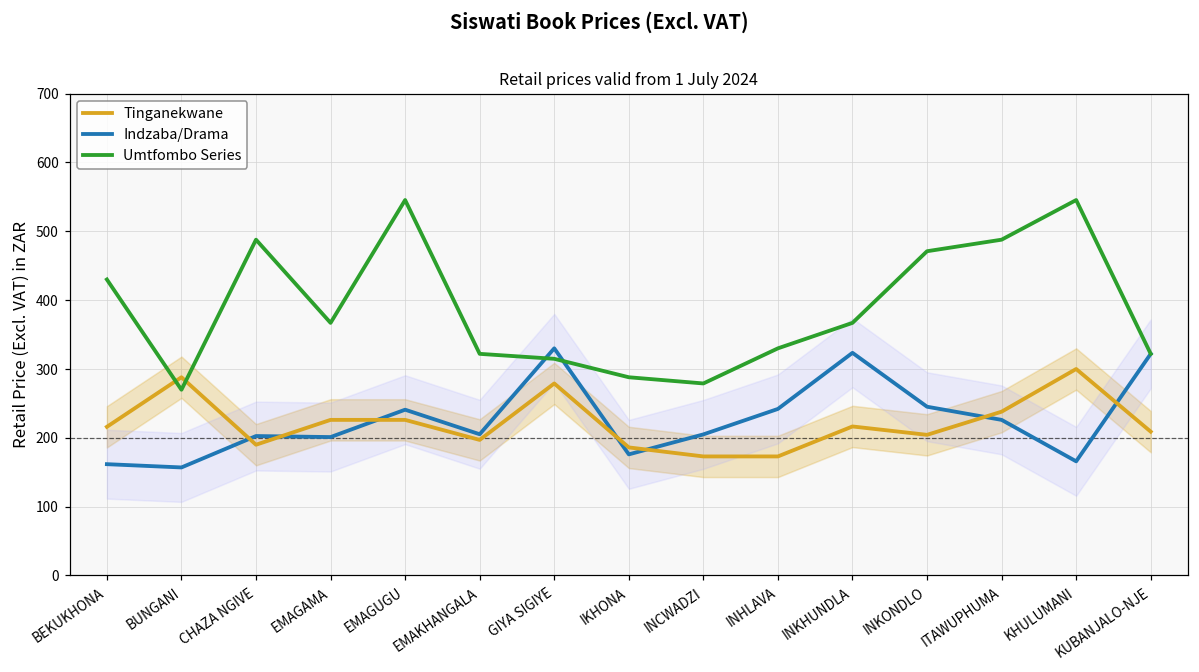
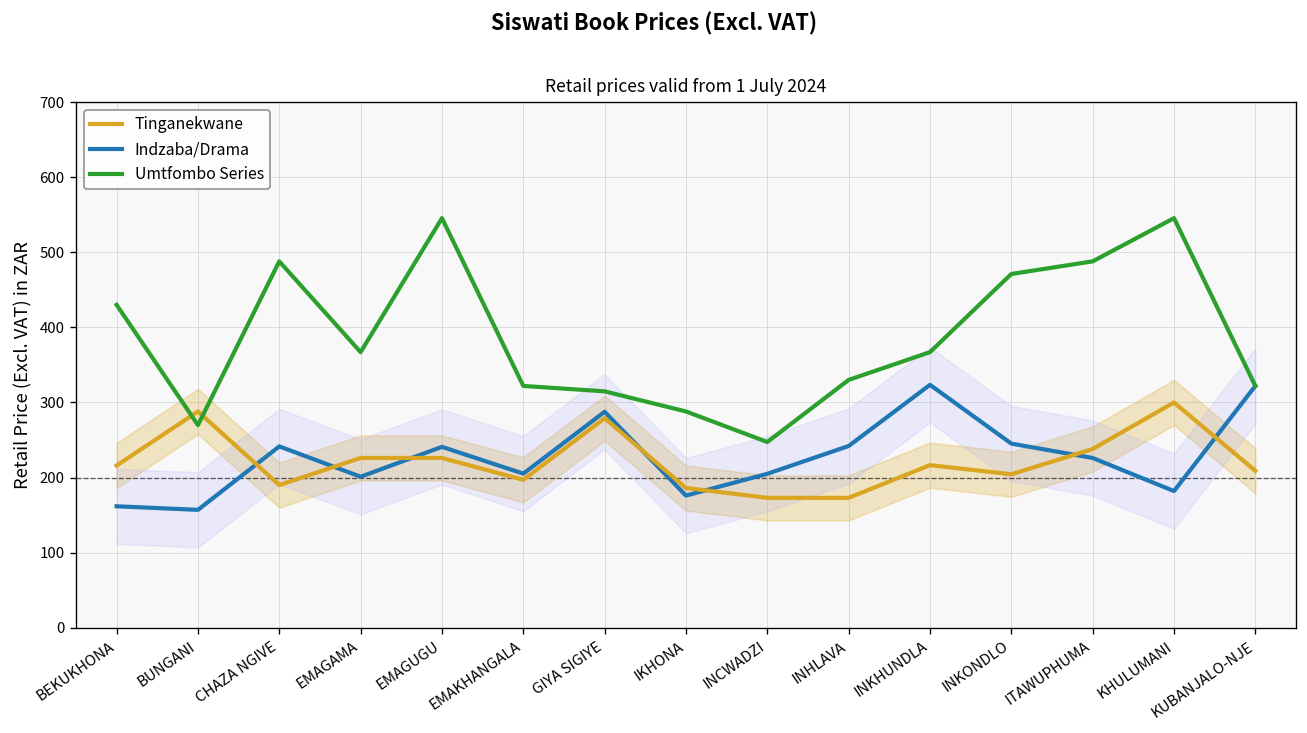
Indzaba/Drama, CHAZA NGIVE: 200 -> 240
Indzaba/Drama, GIYA SIGIYE: 330 -> 290
Umtfombo Series, INCWADZI: 280 -> 250
Indzaba/Drama, KHULUMANI: 170 -> 180
